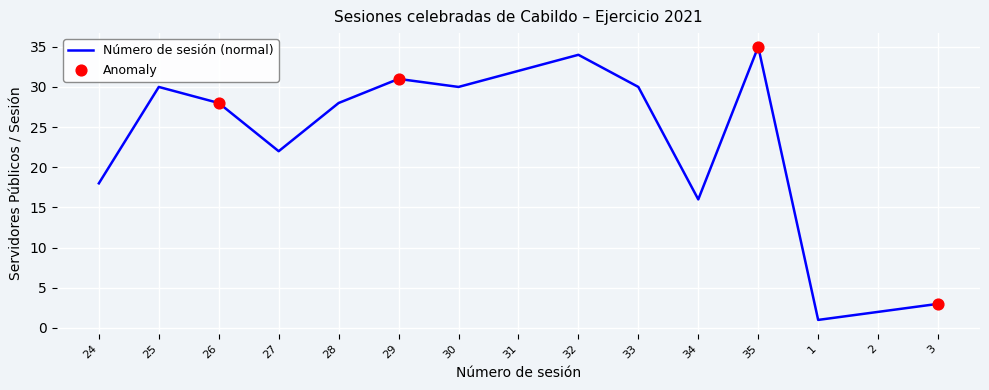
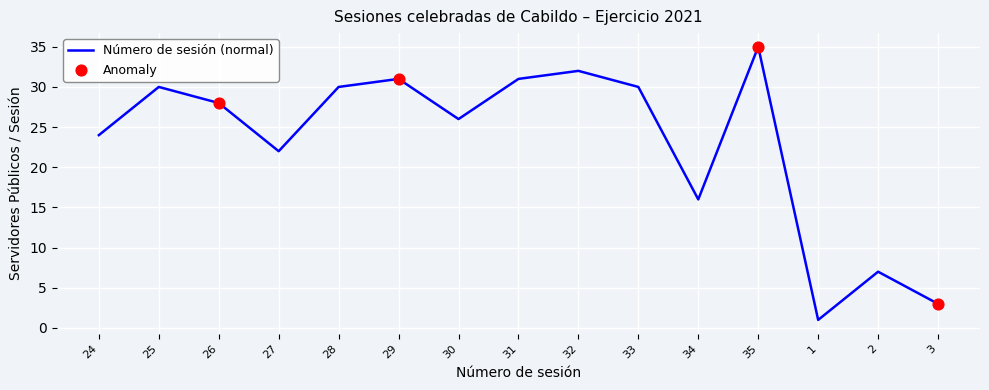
Número de sesión (normal), 24: 18 -> 24
Número de sesión (normal), 28: 28 -> 30
Número de sesión (normal), 30: 30 -> 26
Número de sesión (normal), 31: 32 -> 31
Número de sesión (normal), 32: 34 -> 32
Número de sesión (normal), 2: 2 -> 7
